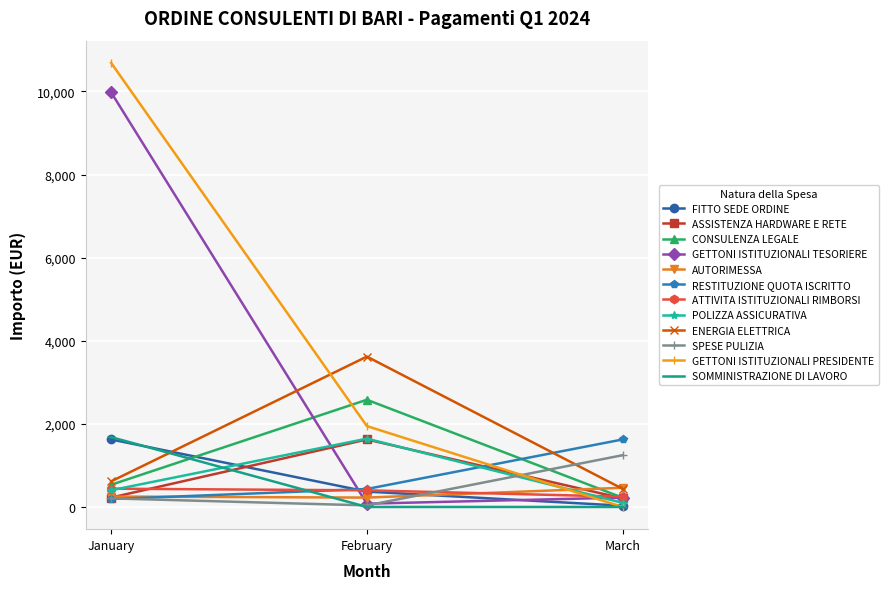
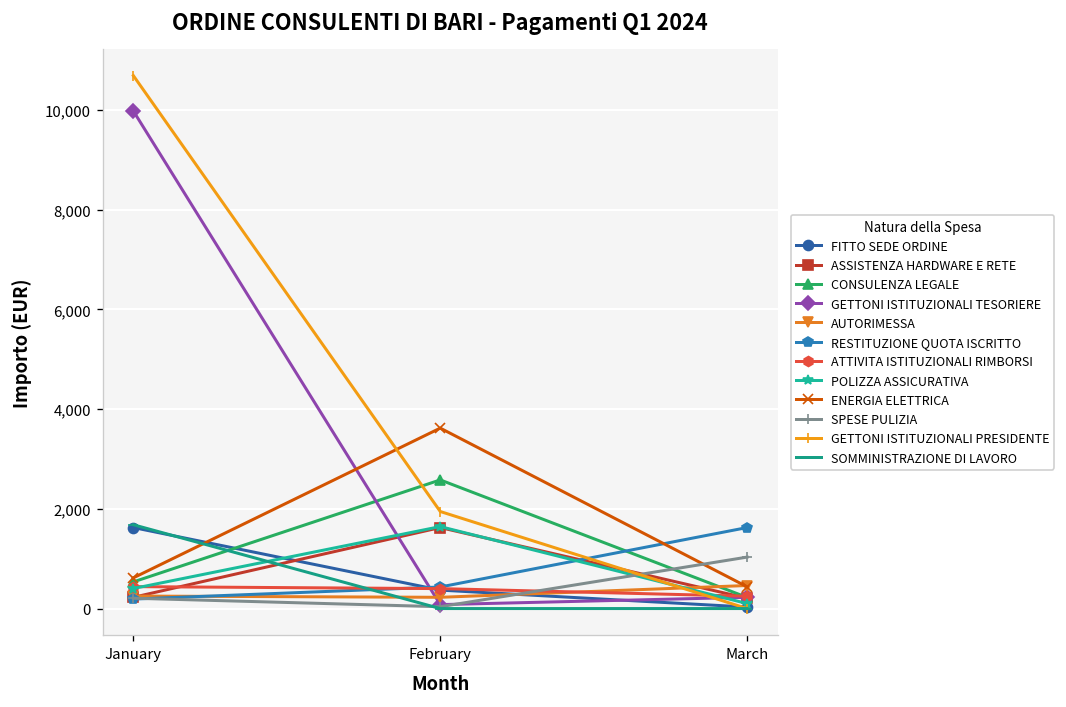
SPESE PULIZIA, March: 1,200 -> 1,000
